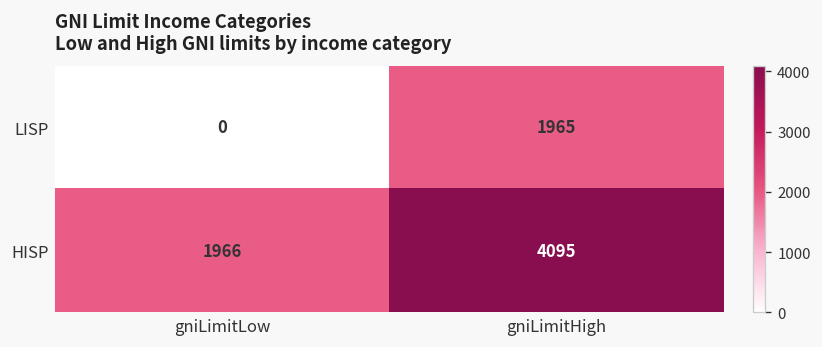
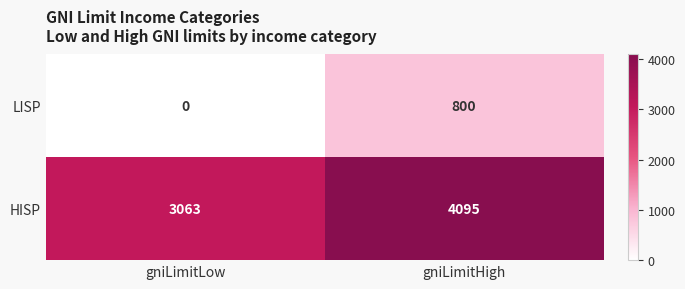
LISP, gniLimitHigh: 1965 -> 800
HISP, gniLimitLow: 1966 -> 3063
